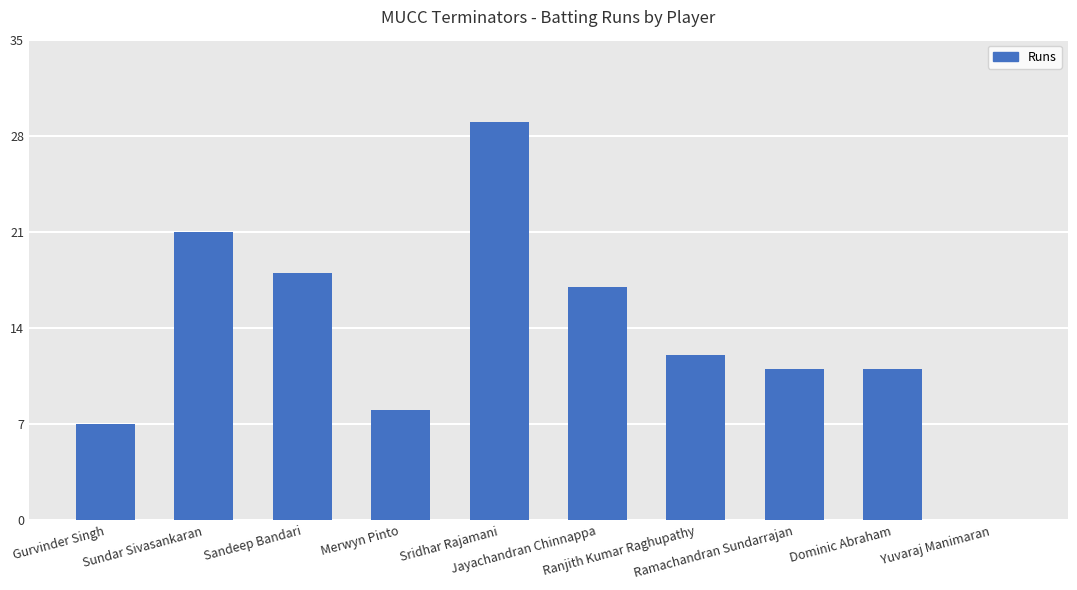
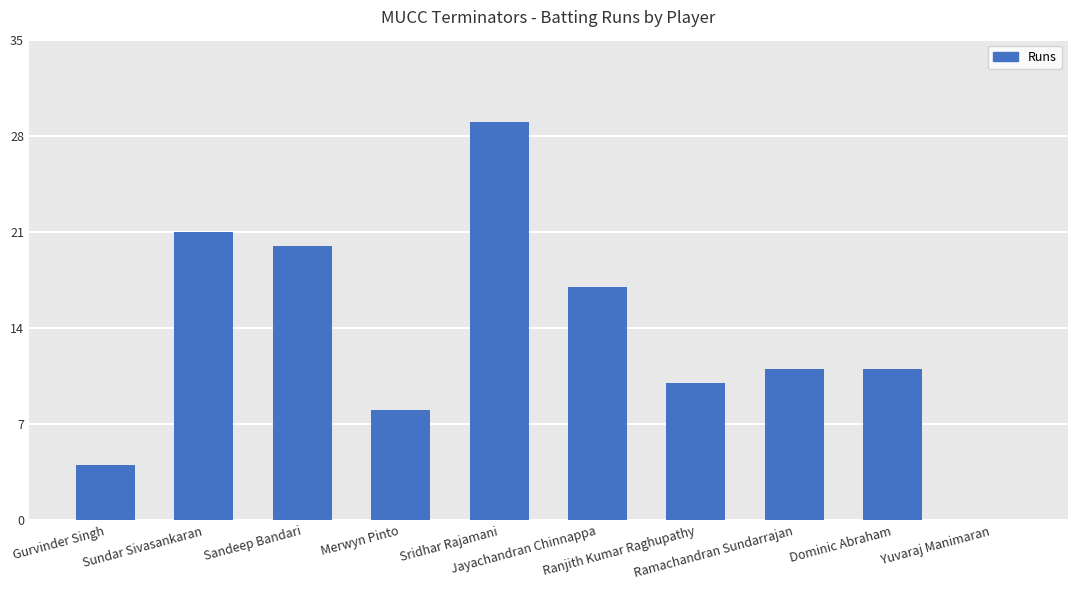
Gurvinder Singh: 7 -> 4
Sandeep Bandari: 18 -> 20
Ranjith Kumar Raghupathy: 12 -> 10
